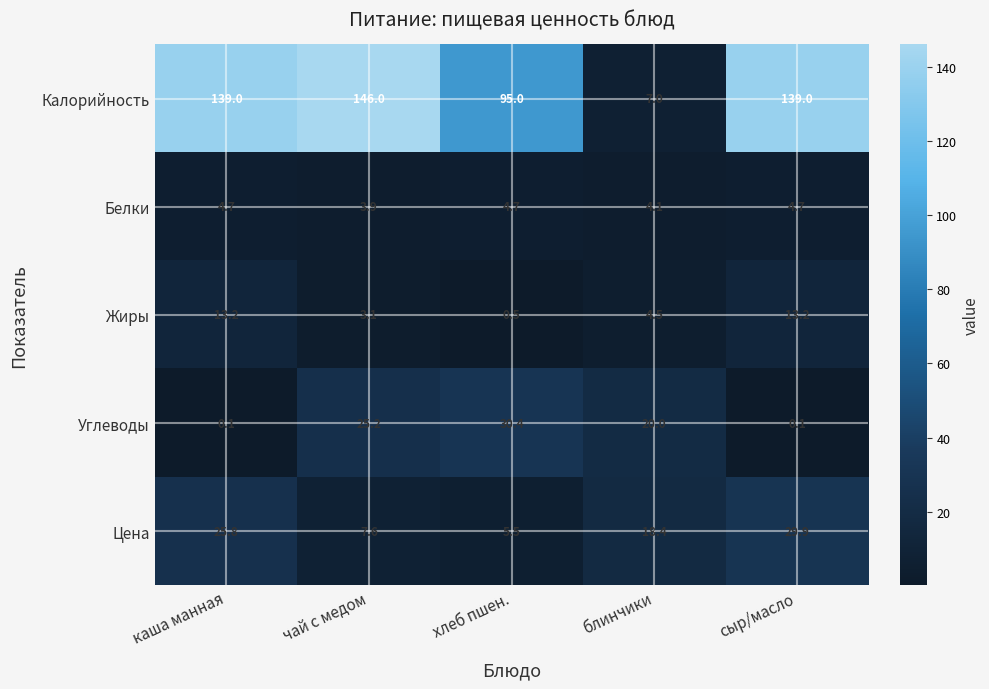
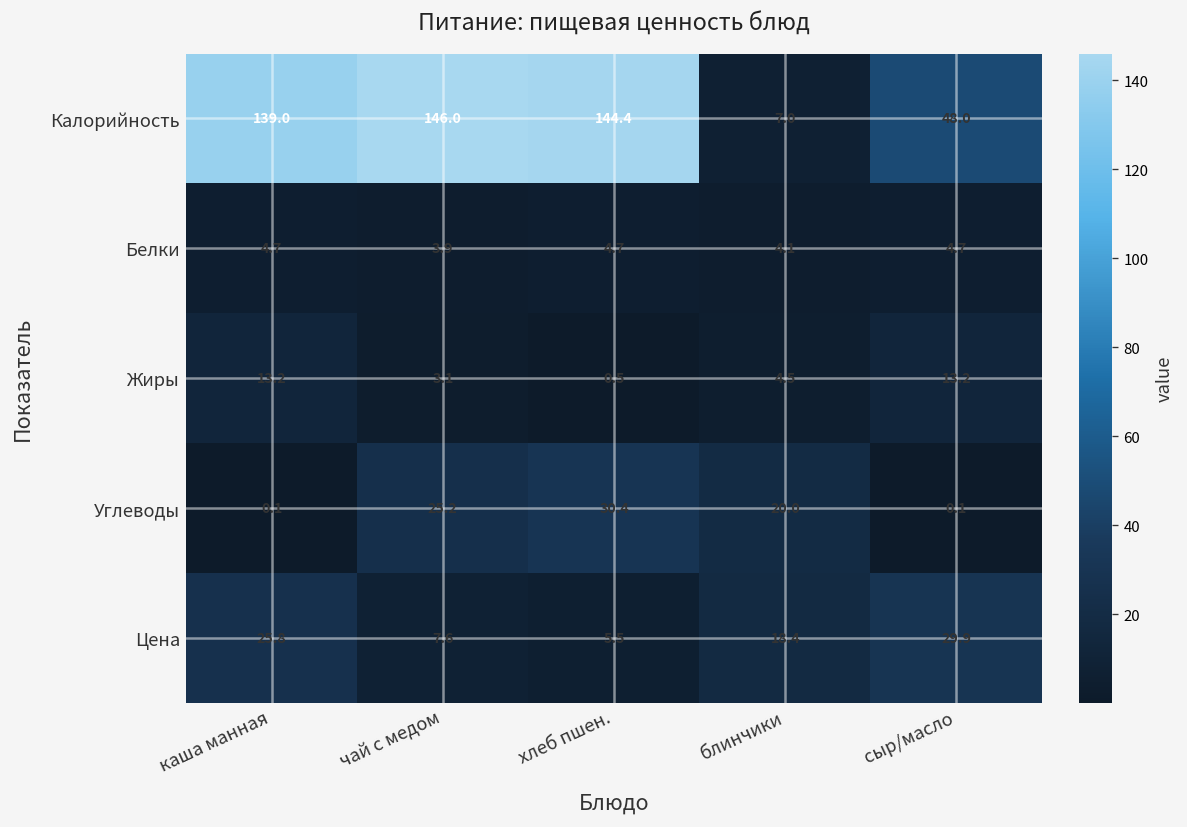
Калорийность, хлеб пшен.: 95.0 -> 144.4
Калорийность, сыр/масло: 139.0 -> 48.0
